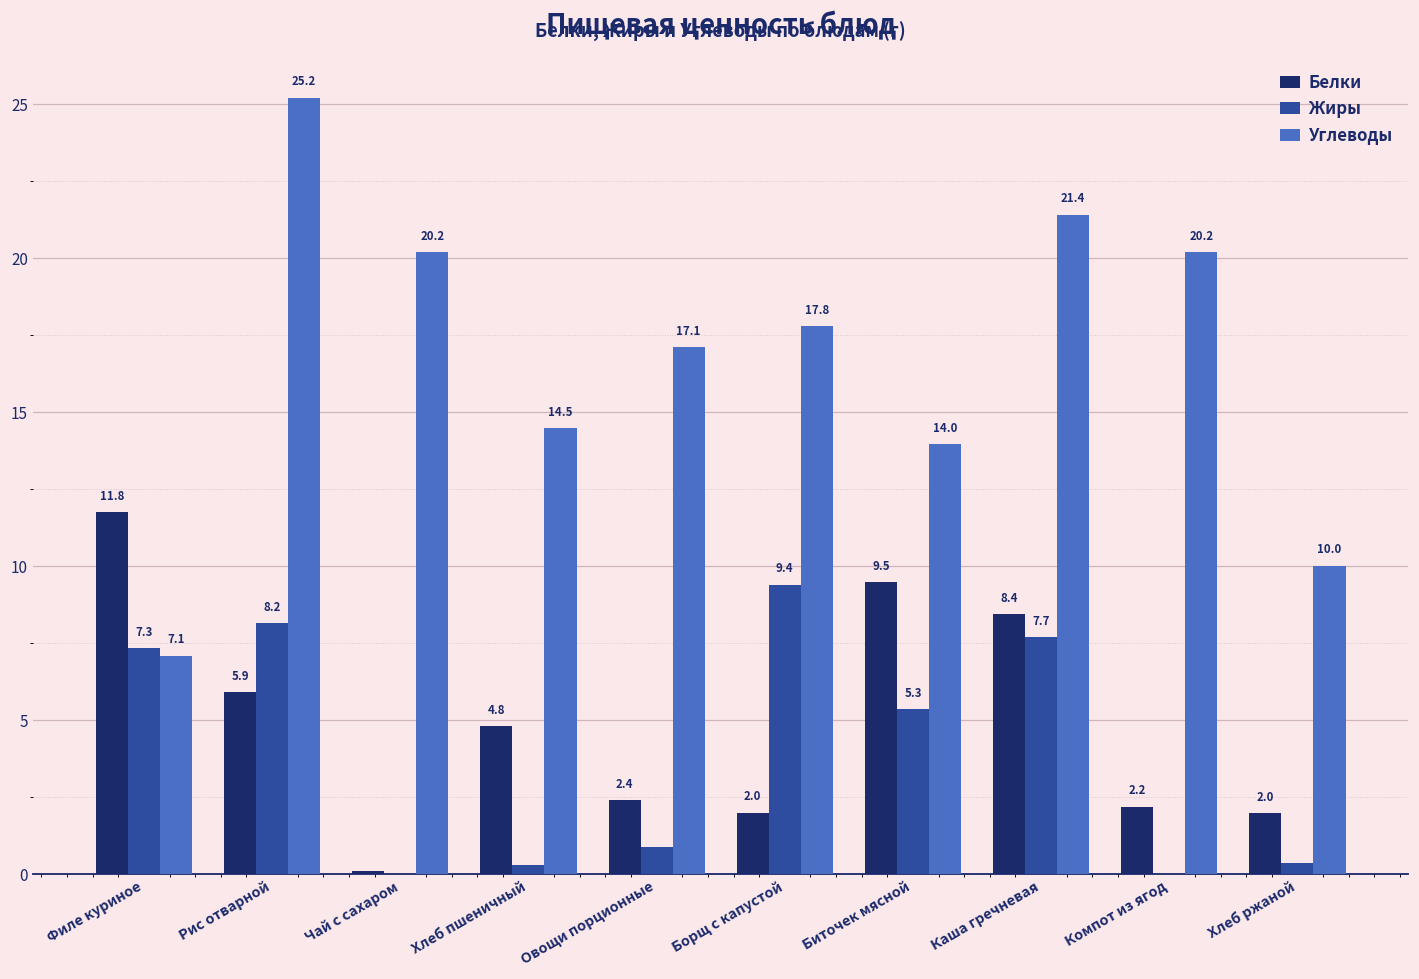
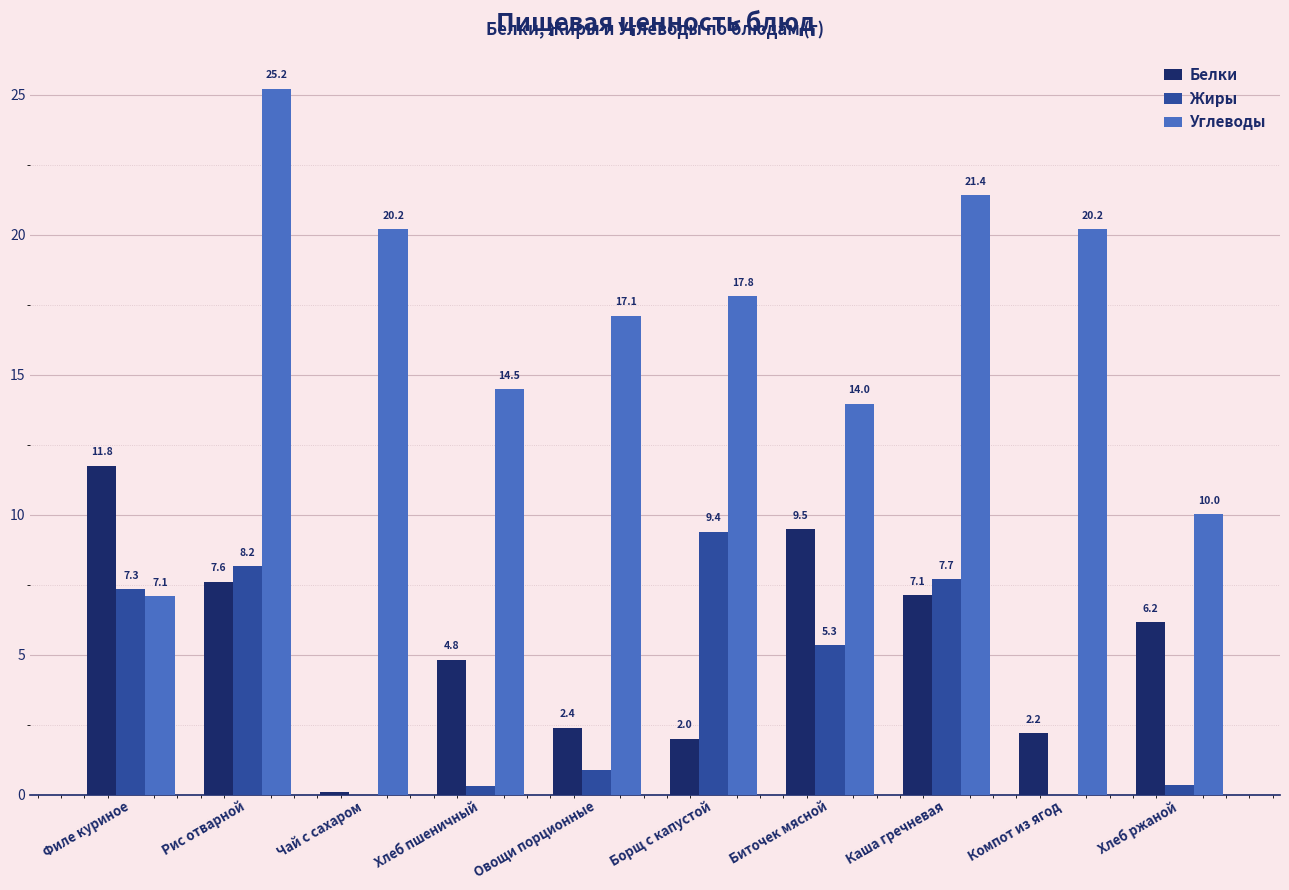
Белки, Рис отварной: 5.9 -> 7.6
Белки, Каша гречневая: 8.4 -> 7.1
Белки, Хлеб ржаной: 2.0 -> 6.2
